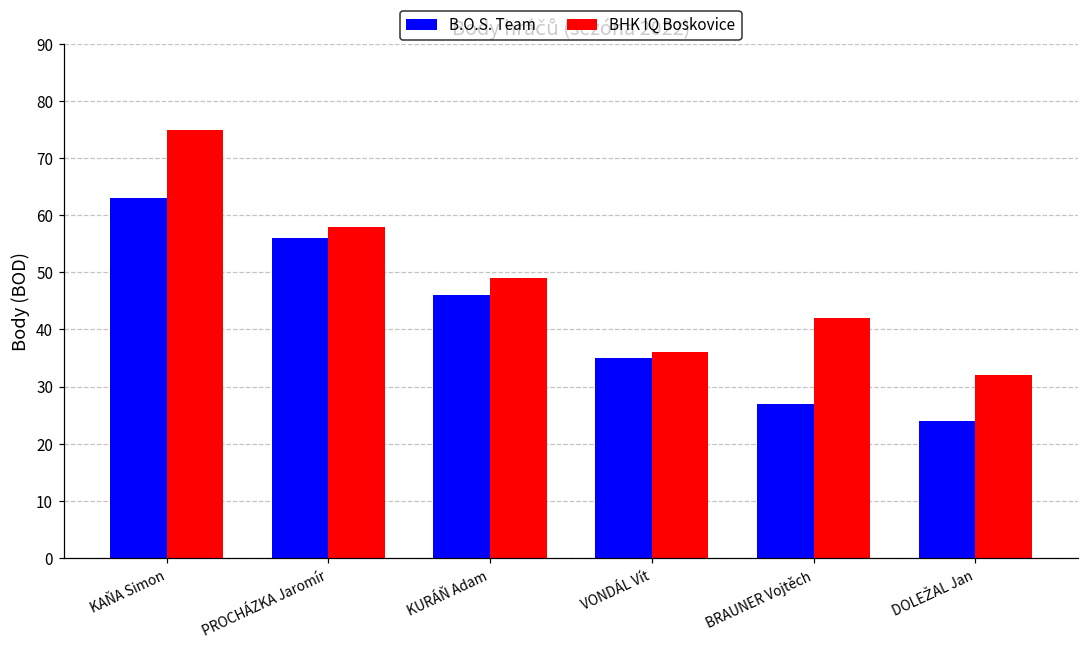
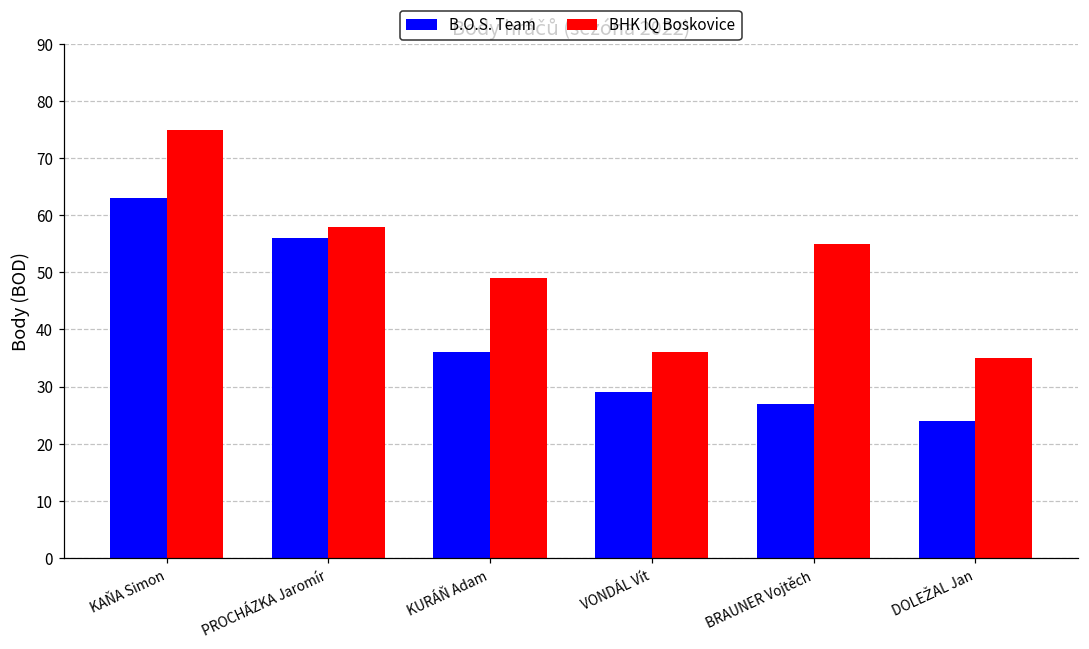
B.O.S. Team, KURÁŇ Adam: 46 -> 36
B.O.S. Team, VONDÁL Vít: 35 -> 29
BHK IQ Boskovice, BRAUNER Vojtěch: 42 -> 55
BHK IQ Boskovice, DOLEŽAL Jan: 32 -> 35
